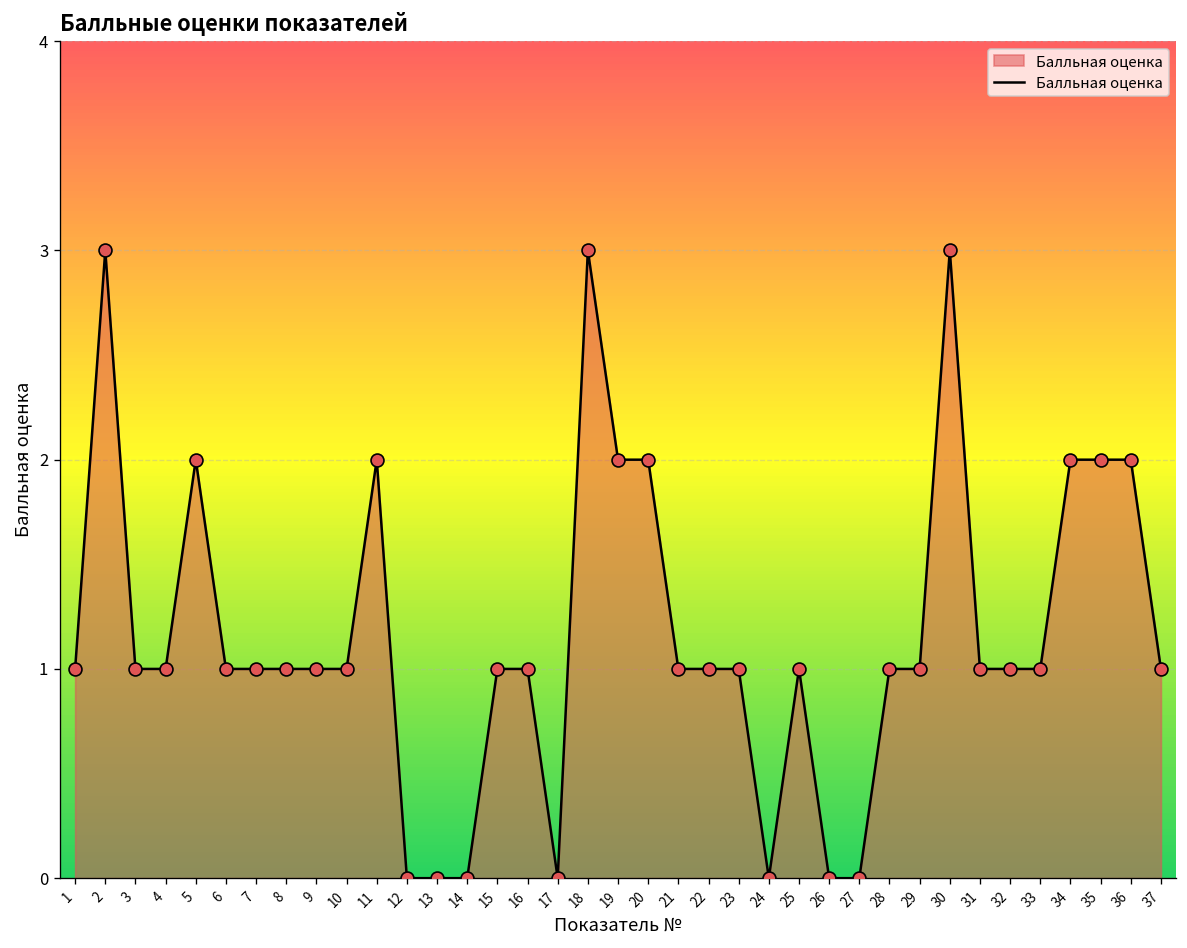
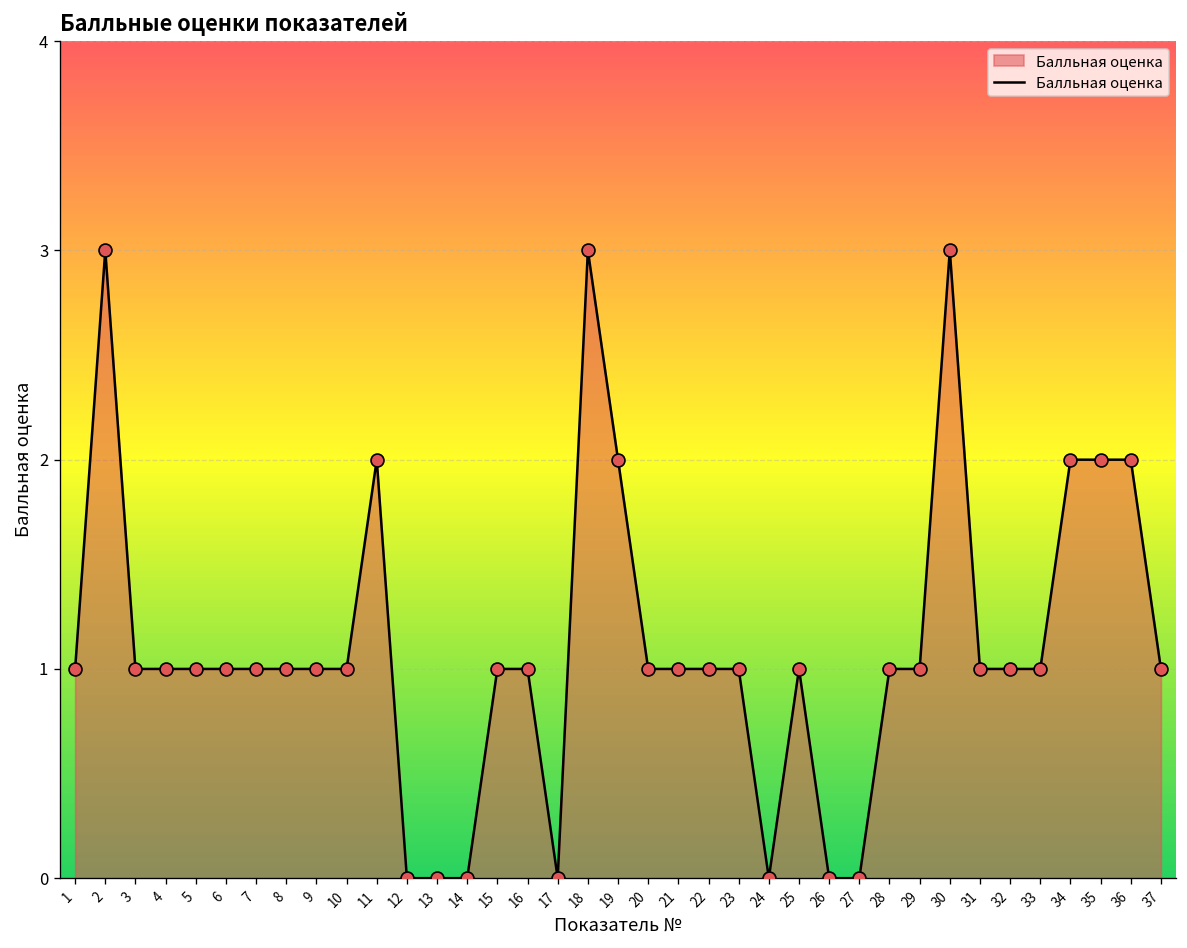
5: 2 -> 1
20: 2 -> 1
